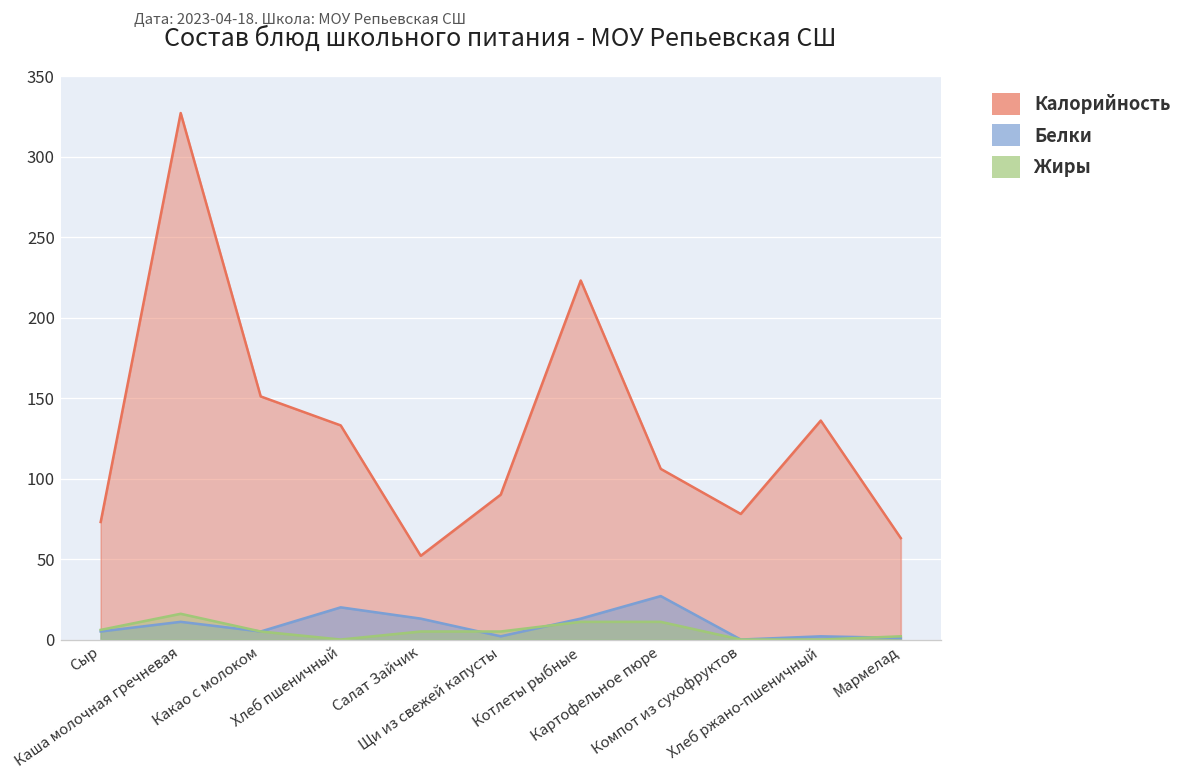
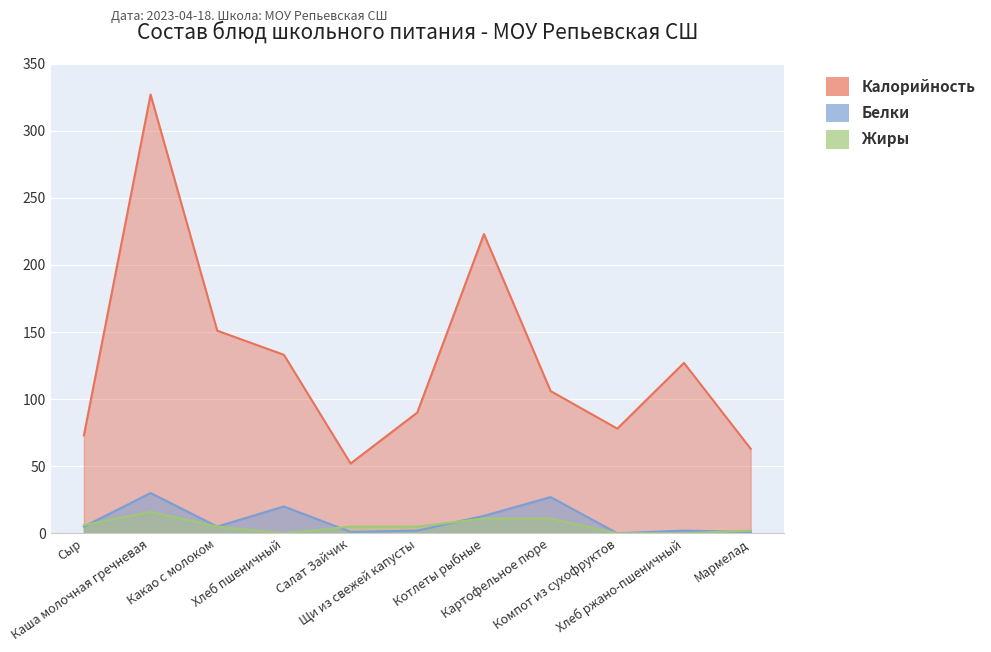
Белки, Каша молочная гречневая: 11 -> 30
Белки, Салат Зайчик: 13 -> 1
Калорийность, Хлеб ржано-пшеничный: 136 -> 127
